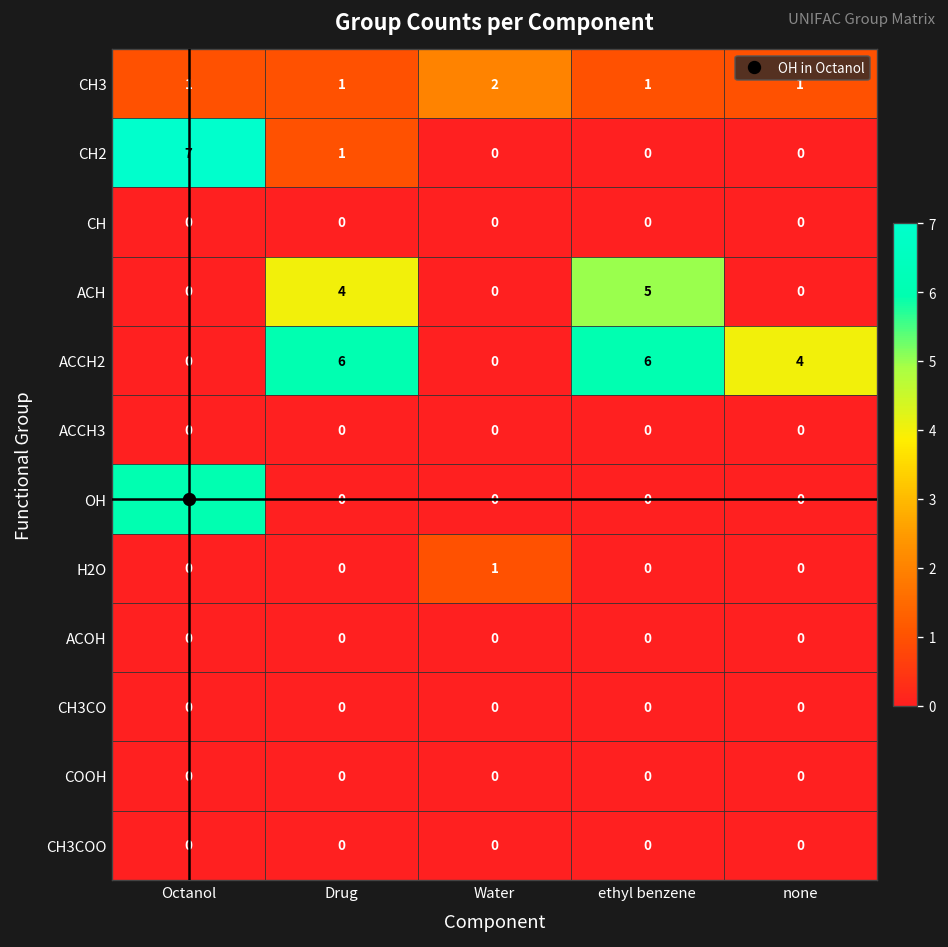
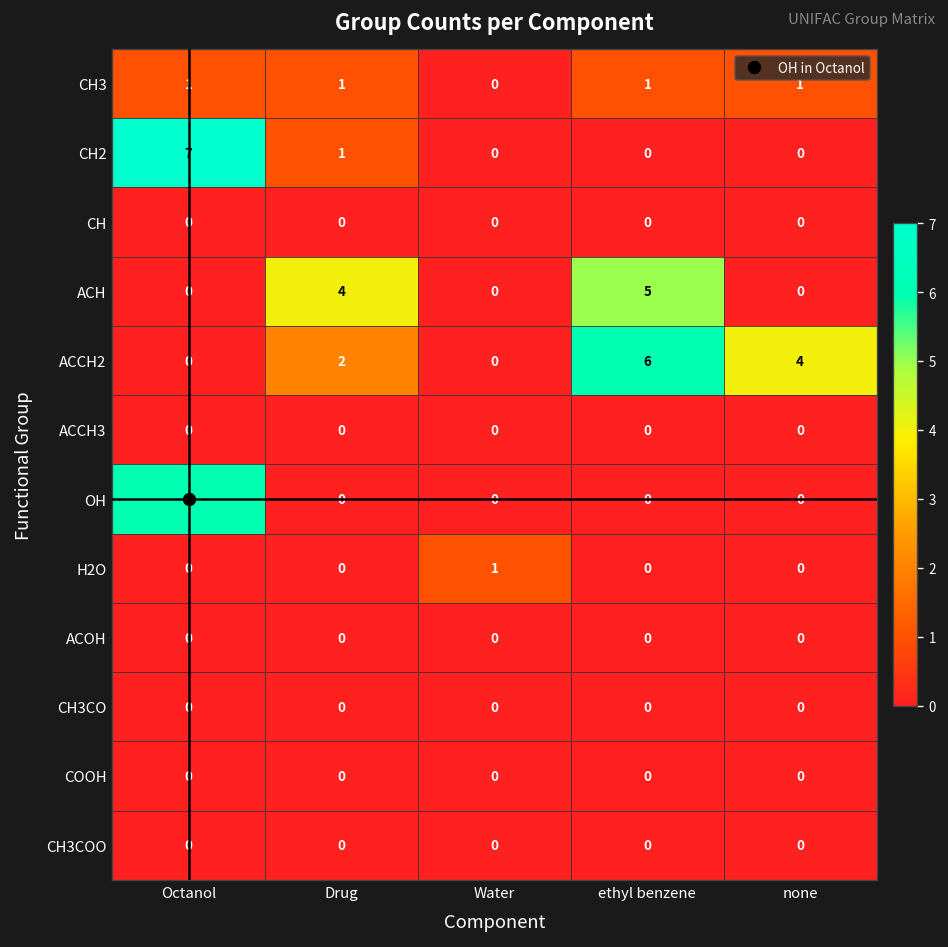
CH3, Water: 2 -> 0
ACCH2, Drug: 6 -> 2
